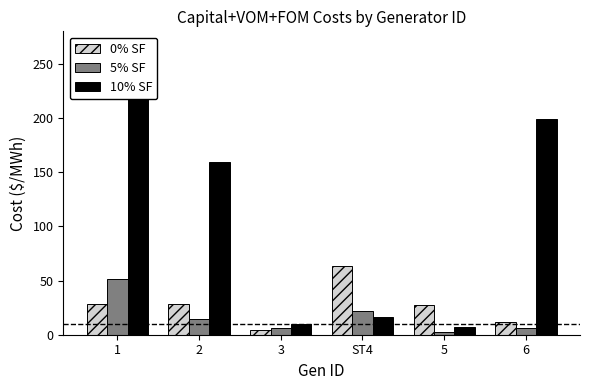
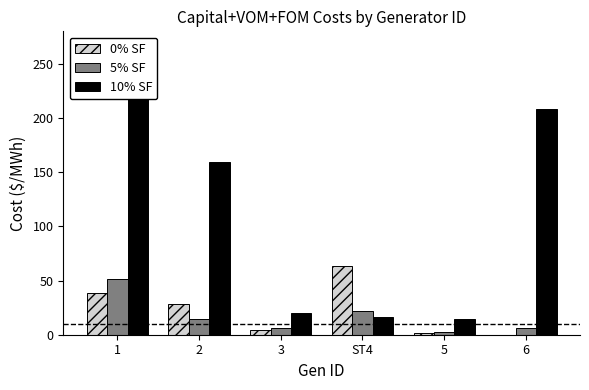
0% SF, 1: 28 -> 39
10% SF, 3: 10 -> 20
0% SF, 5: 27 -> 1
10% SF, 5: 7 -> 15
0% SF, 6: 12 -> 0
10% SF, 6: 199 -> 208
